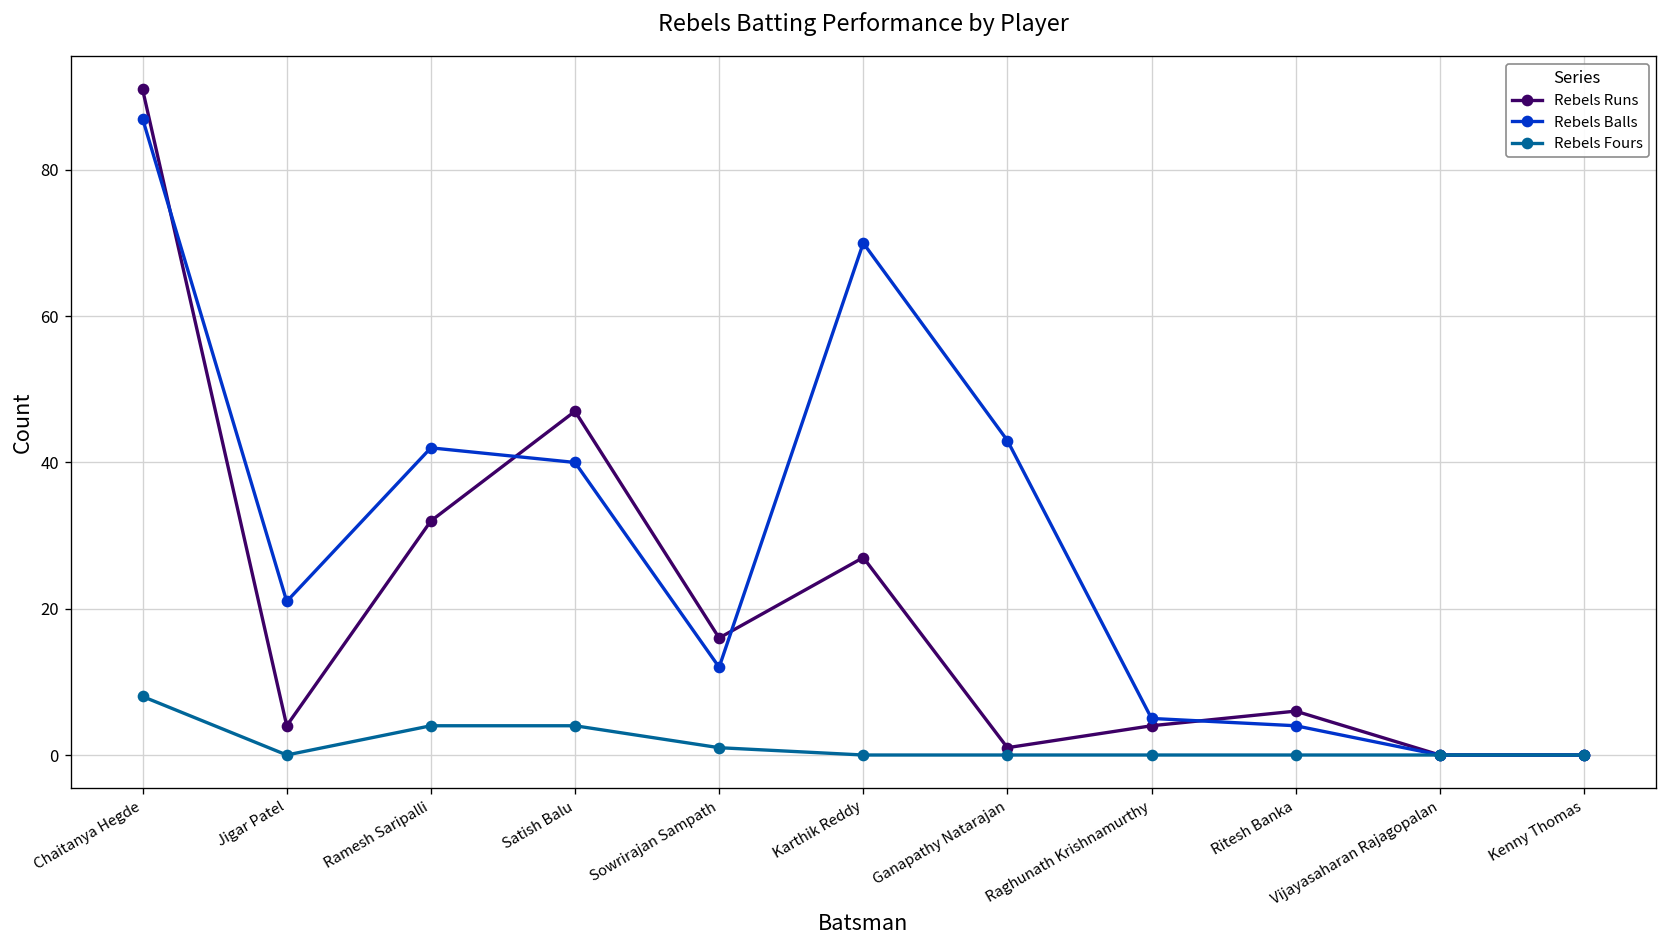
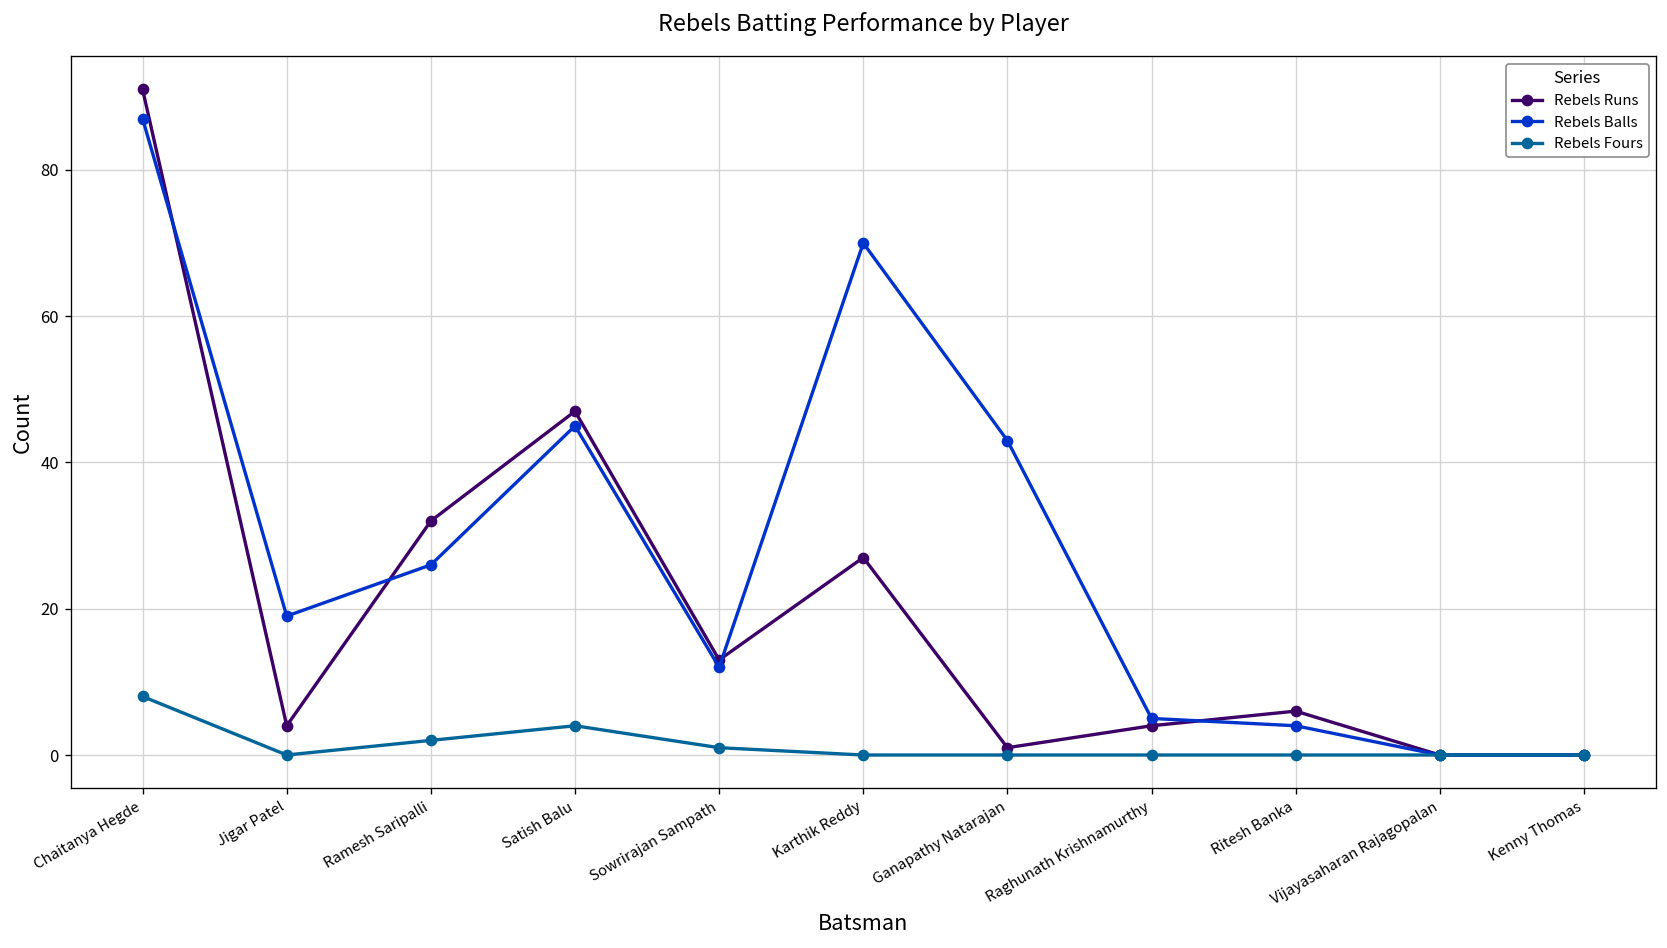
Rebels Balls, Jigar Patel: 21 -> 19
Rebels Balls, Ramesh Saripalli: 42 -> 26
Rebels Fours, Ramesh Saripalli: 4 -> 2
Rebels Balls, Satish Balu: 40 -> 45
Rebels Runs, Sowrirajan Sampath: 16 -> 13
